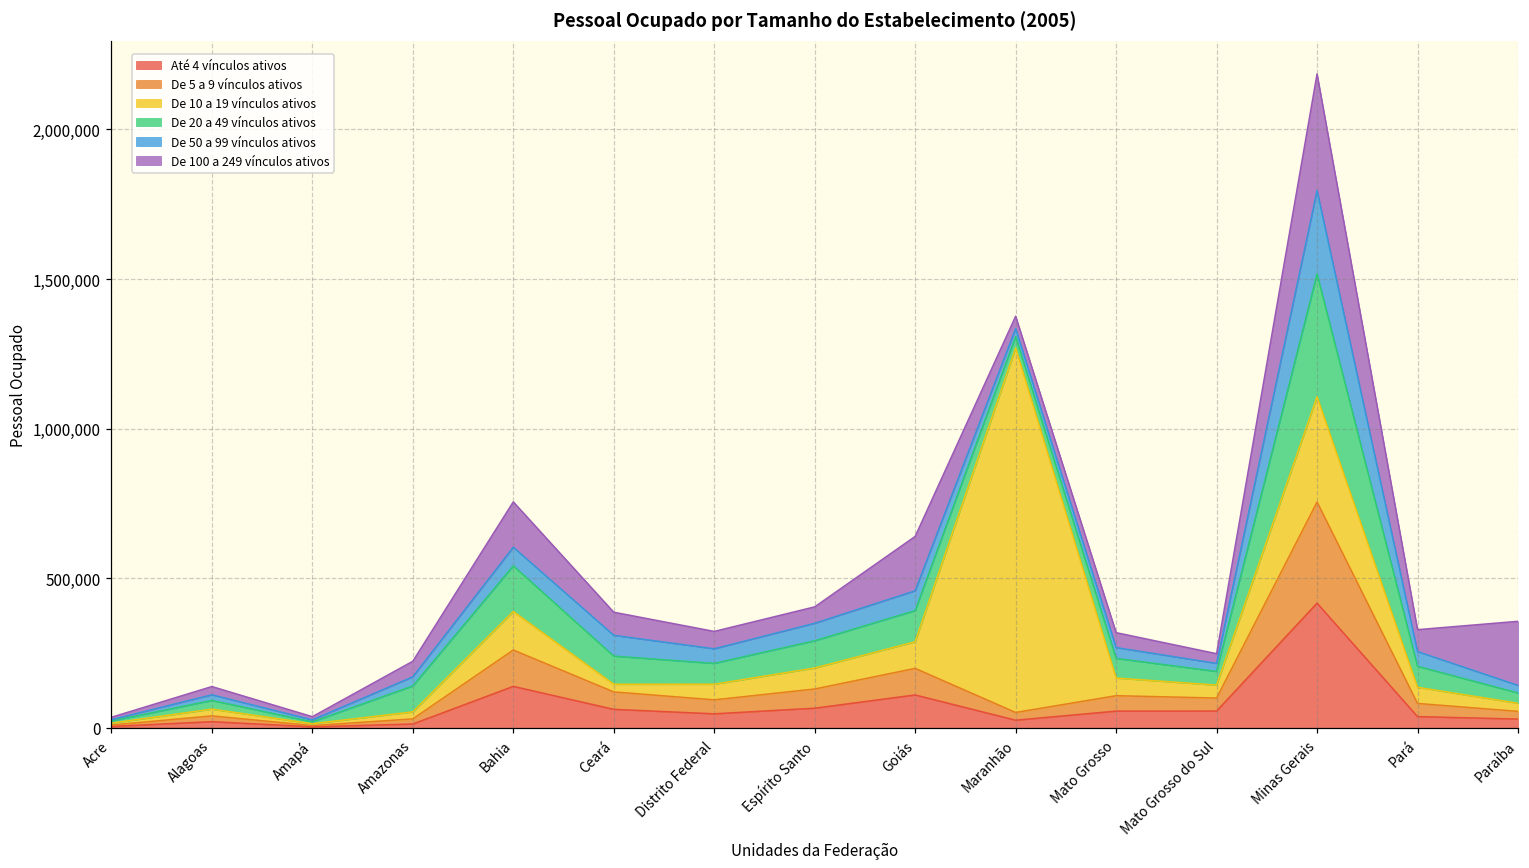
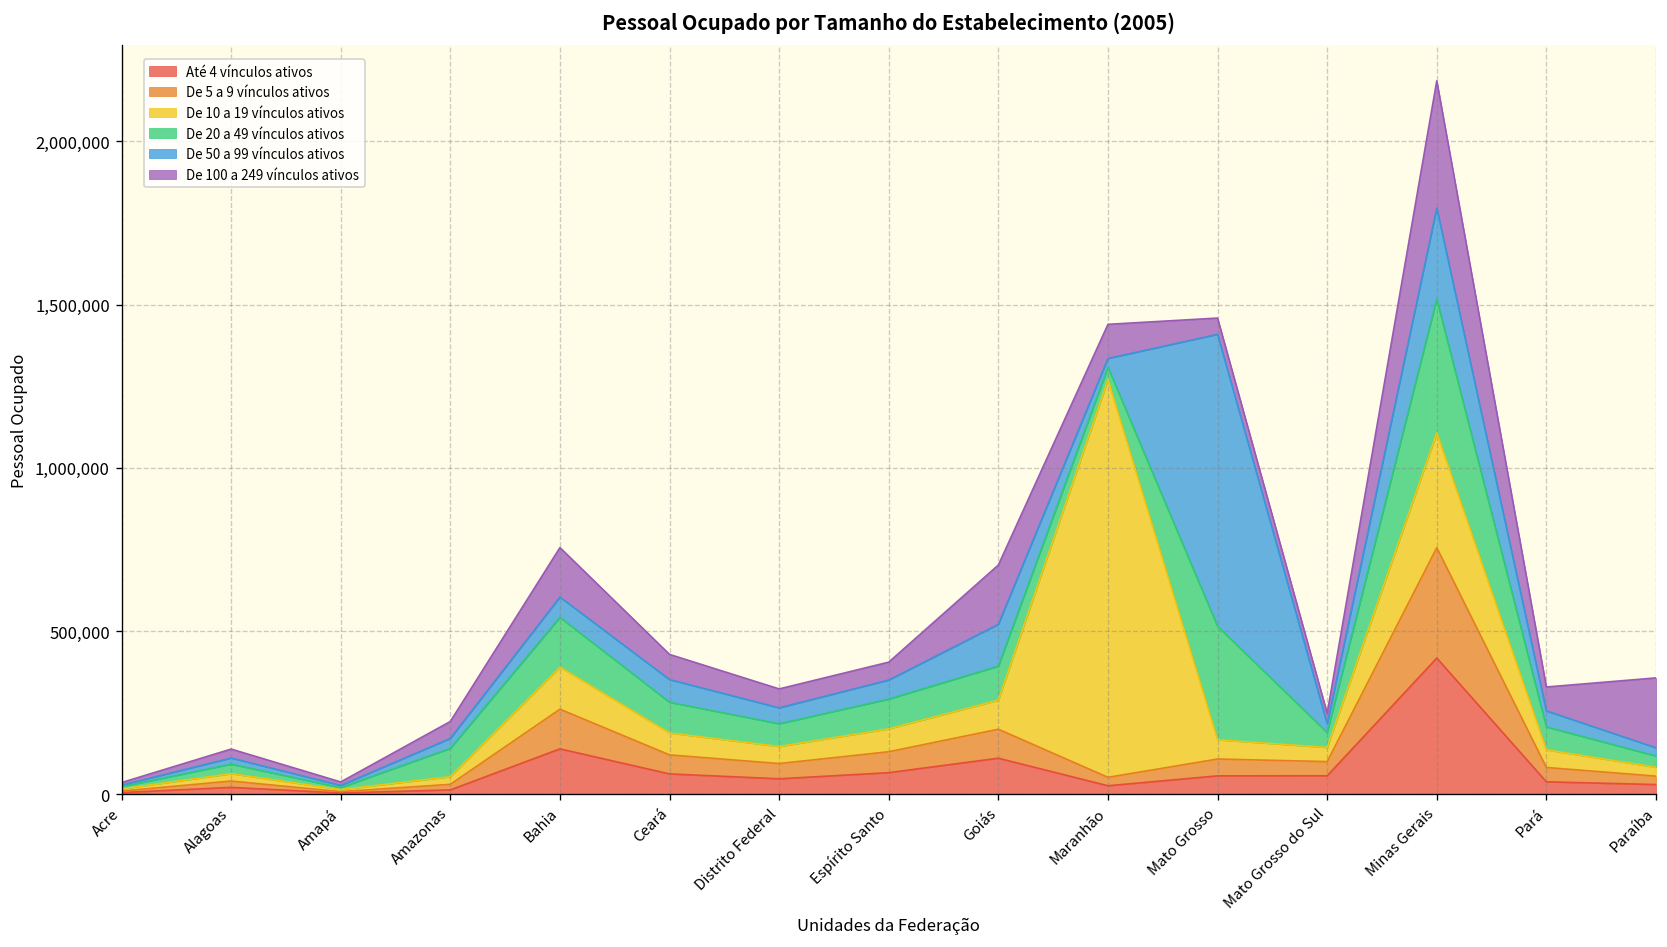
De 10 a 19 vínculos ativos, Ceará: 30,000 -> 70,000
De 50 a 99 vínculos ativos, Goiás: 70,000 -> 130,000
De 100 a 249 vínculos ativos, Maranhão: 40,000 -> 100,000
De 20 a 49 vínculos ativos, Mato Grosso: 70,000 -> 350,000
De 50 a 99 vínculos ativos, Mato Grosso: 40,000 -> 890,000
